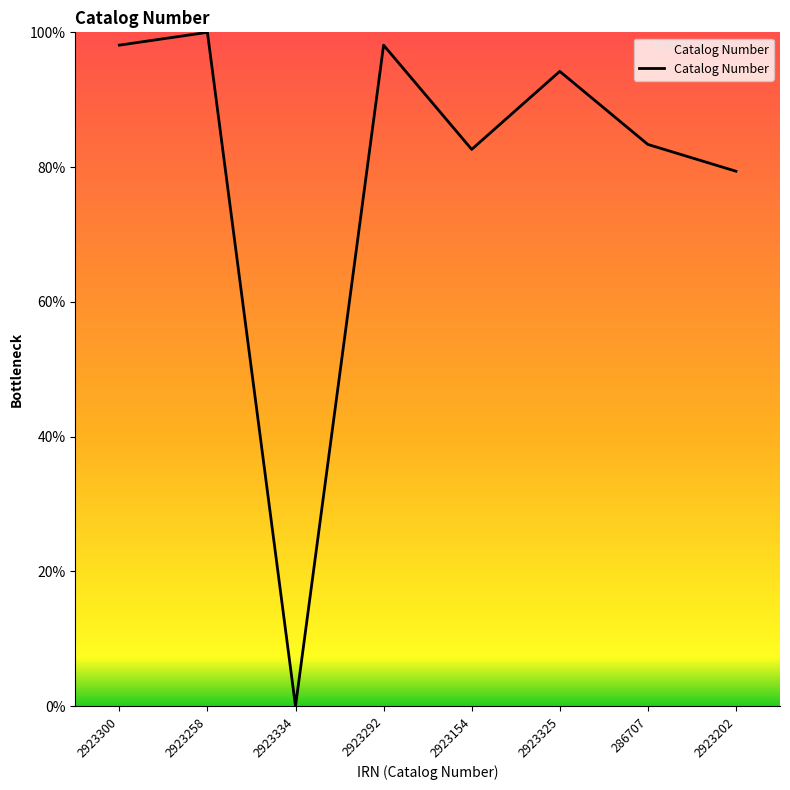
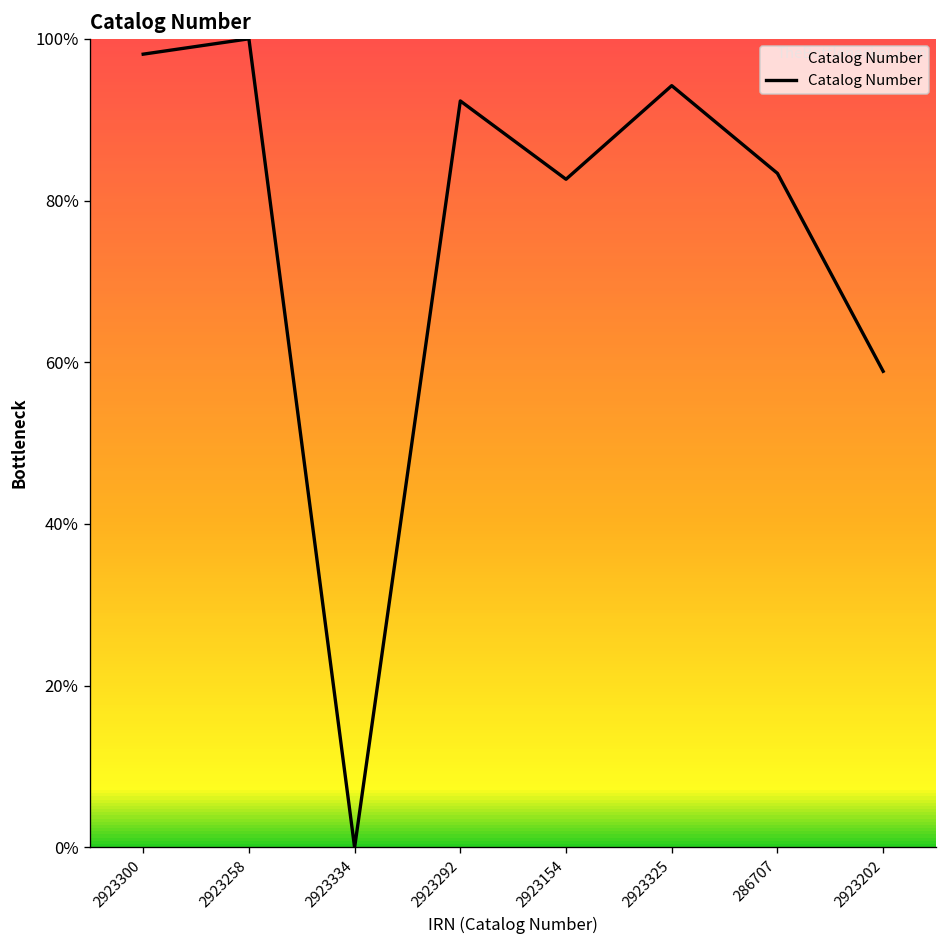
2923292: 98% -> 92%
2923202: 79% -> 59%
